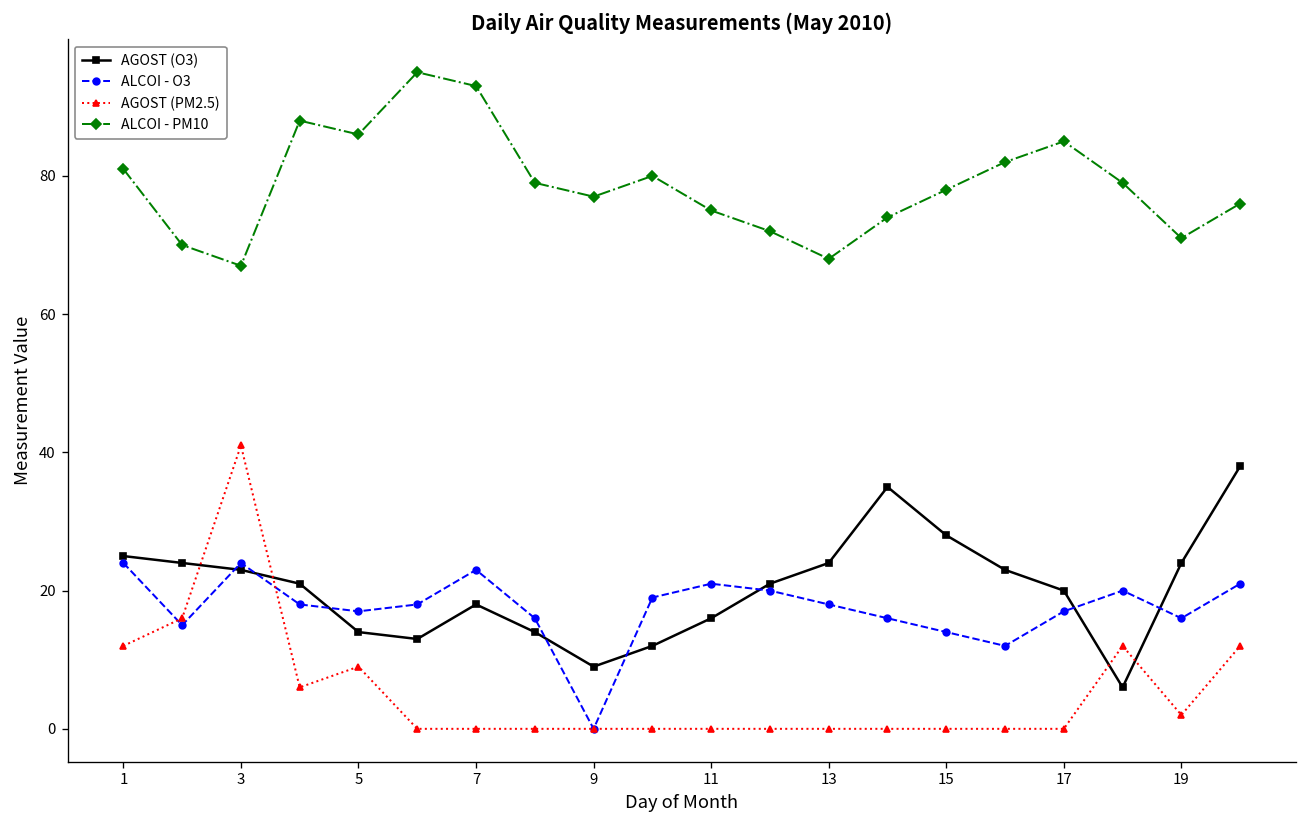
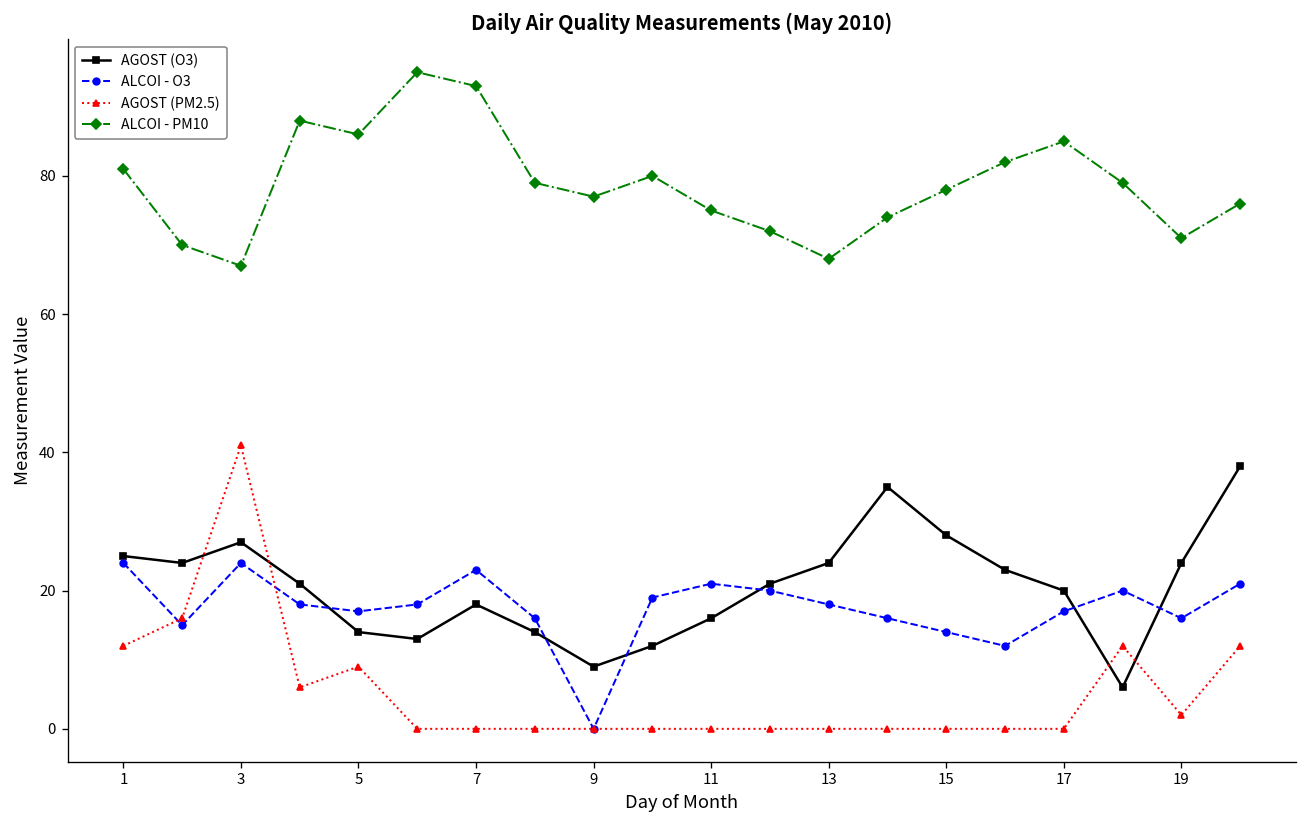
AGOST (O3), 3: 23 -> 27
